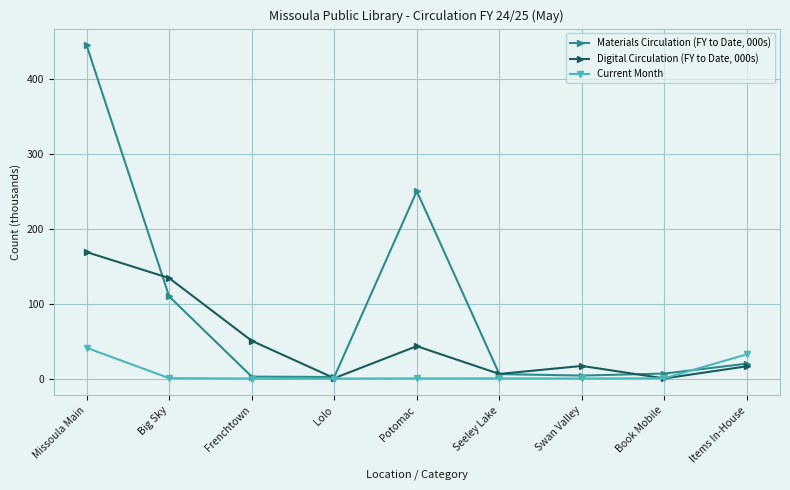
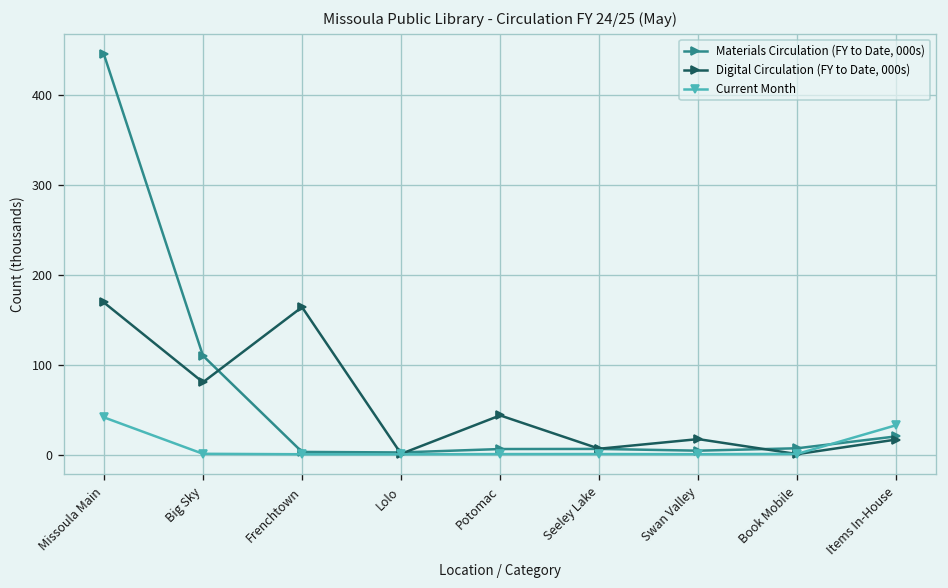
Digital Circulation (FY to Date, 000s), Big Sky: 130 -> 80
Digital Circulation (FY to Date, 000s), Frenchtown: 50 -> 160
Materials Circulation (FY to Date, 000s), Potomac: 250 -> 10
